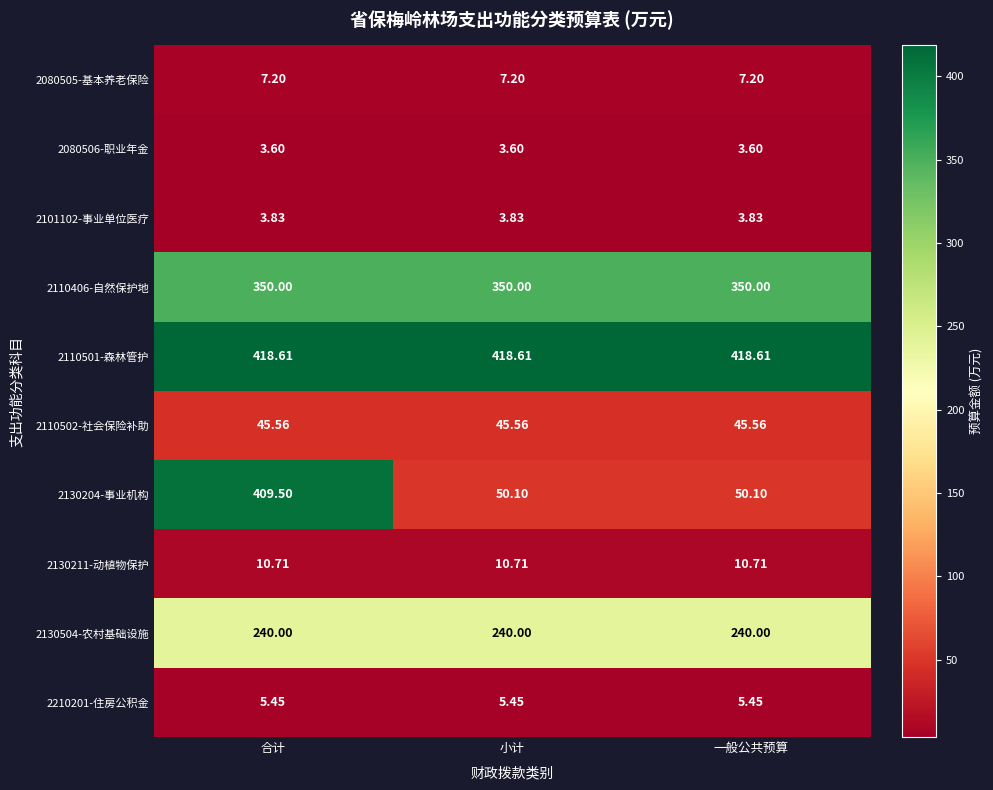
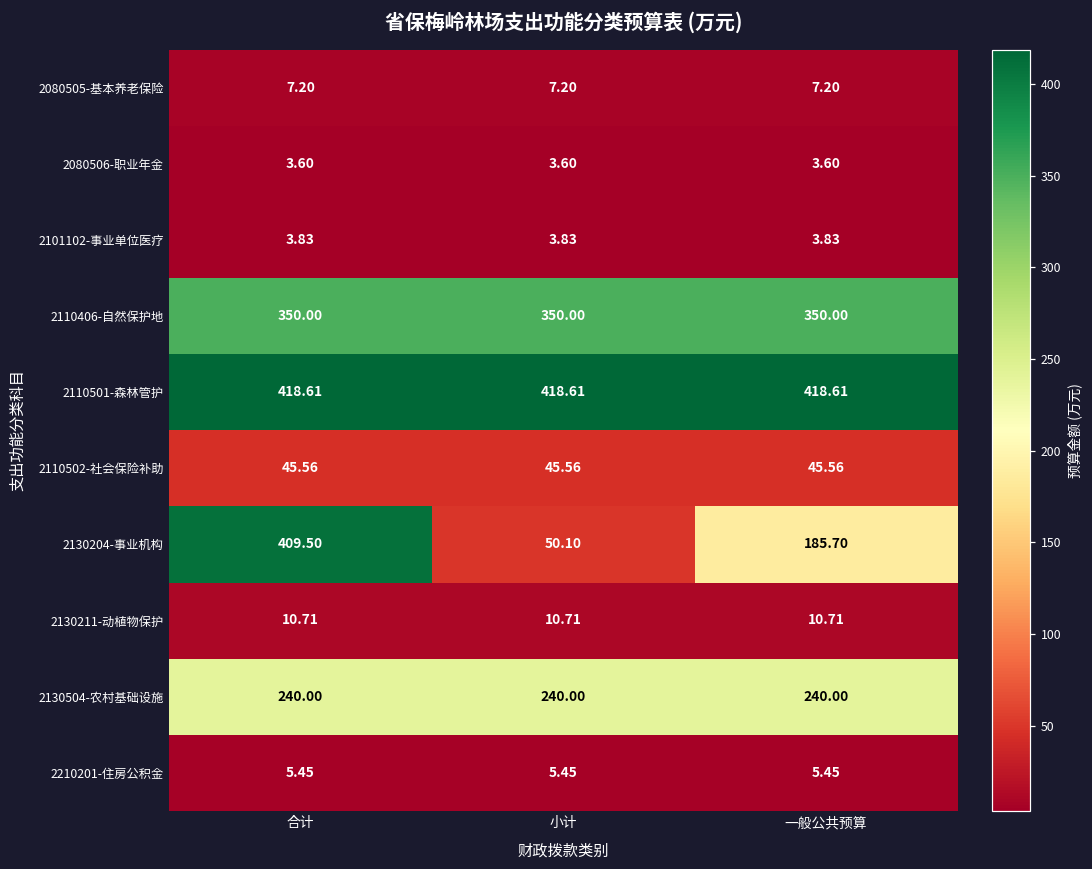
2130204-事业机构, 一般公共预算: 50.10 -> 185.70
